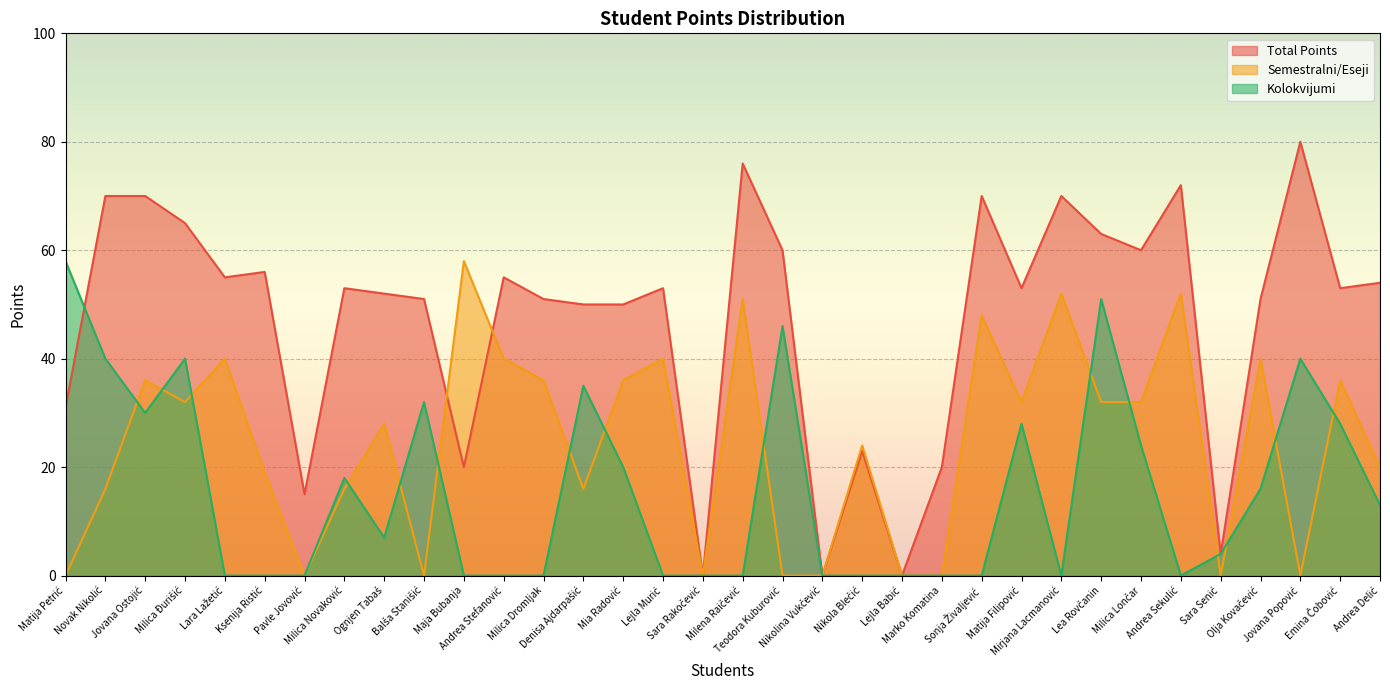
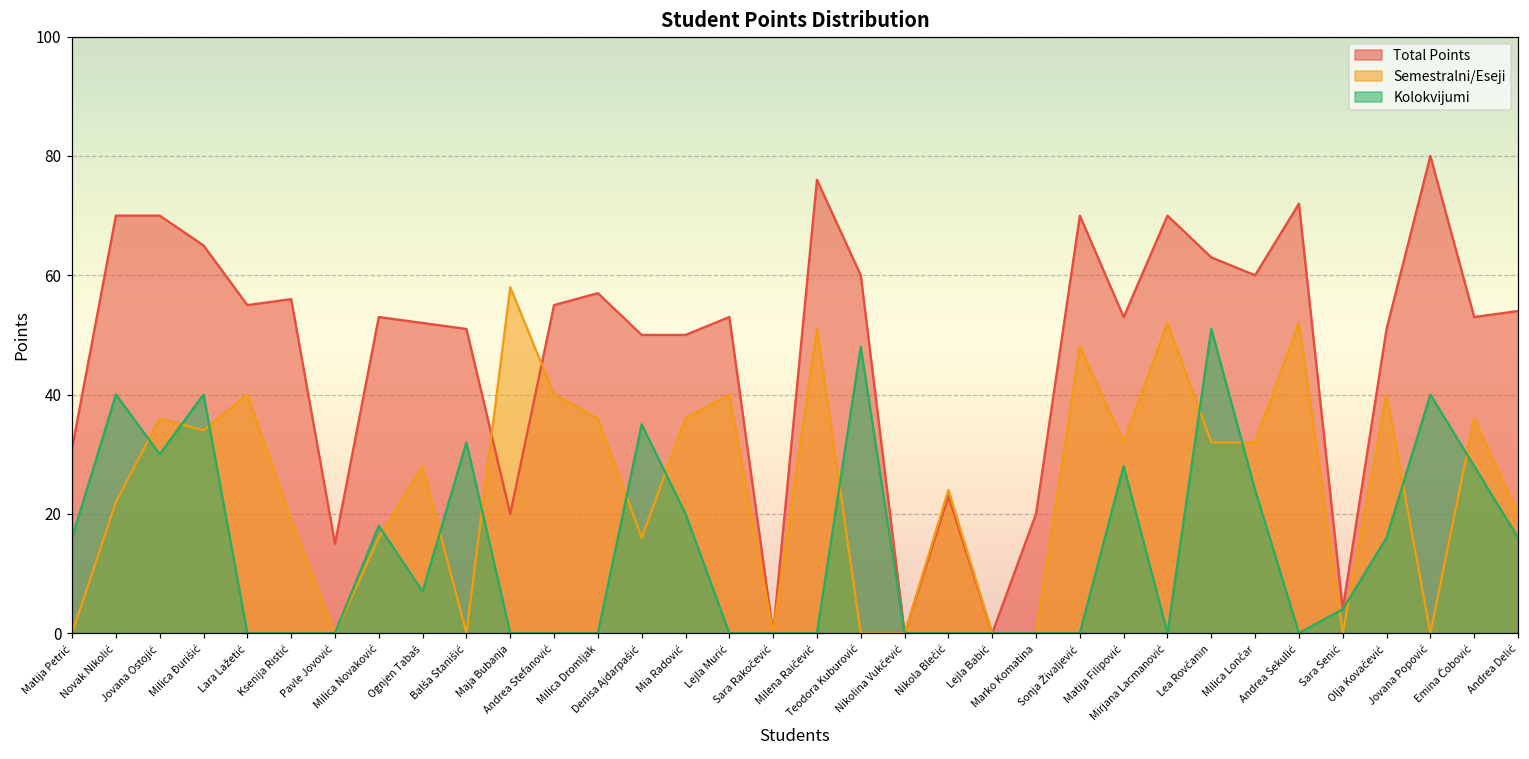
Kolokvijumi, Matija Petrić: 58 -> 16
Semestralni/Eseji, Novak Nikolić: 16 -> 22
Semestralni/Eseji, Milica Đurišić: 32 -> 34
Total Points, Milica Dromljak: 51 -> 57
Kolokvijumi, Teodora Kuburović: 46 -> 48
Kolokvijumi, Andrea Delić: 13 -> 16
